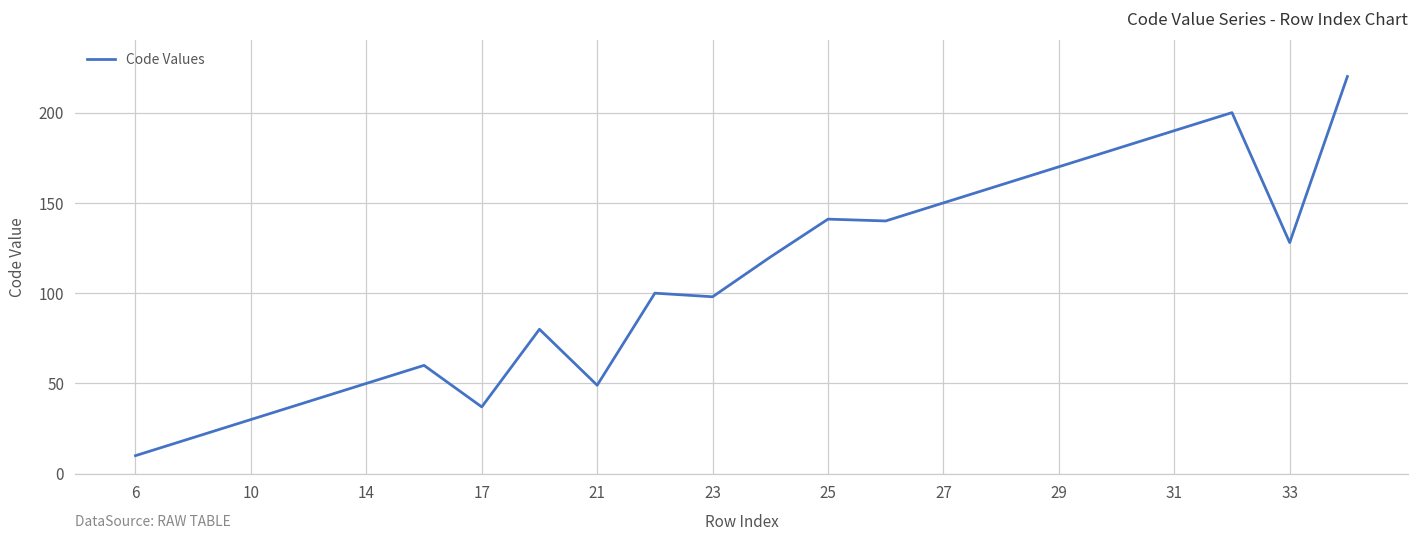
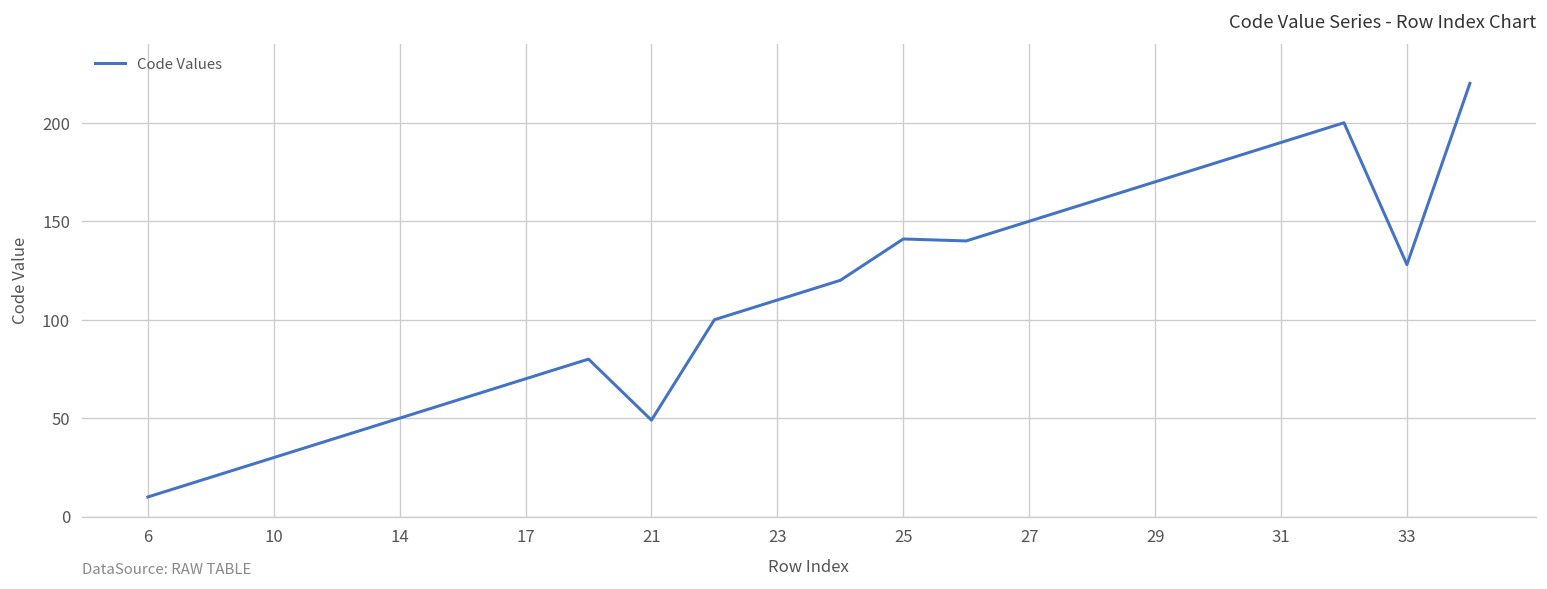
17: 37 -> 70
23: 98 -> 110
